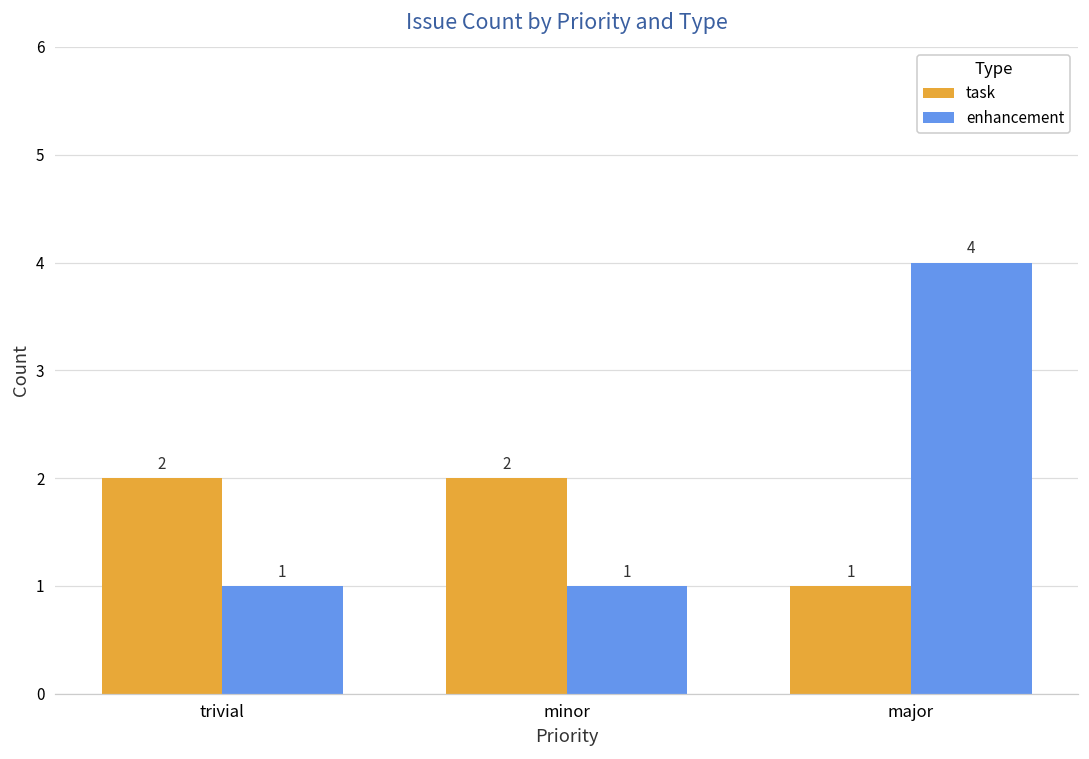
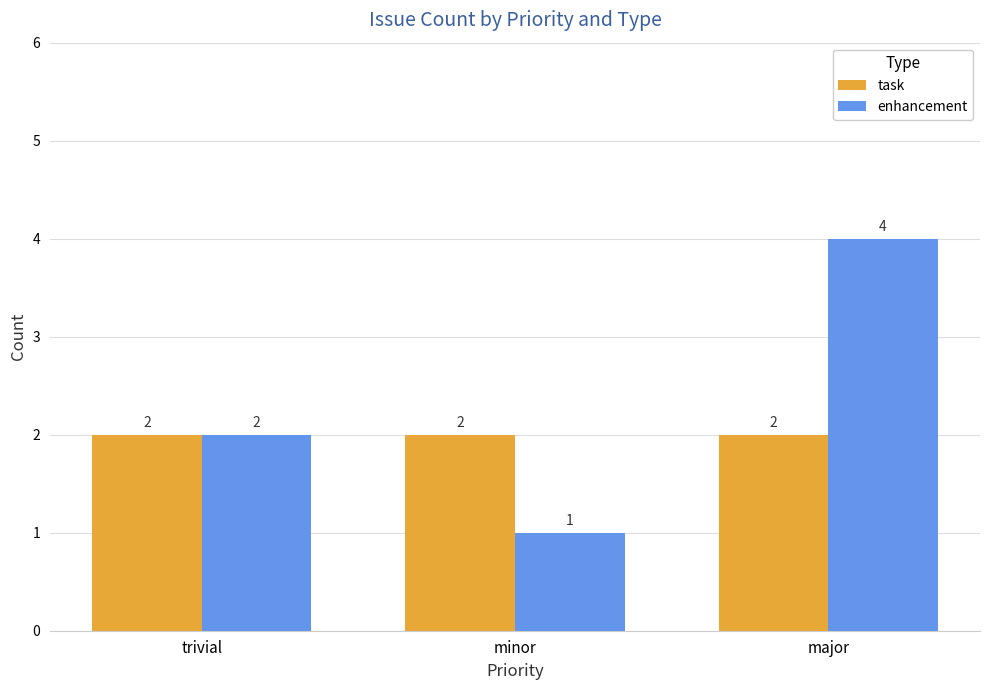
enhancement, trivial: 1 -> 2
task, major: 1 -> 2
